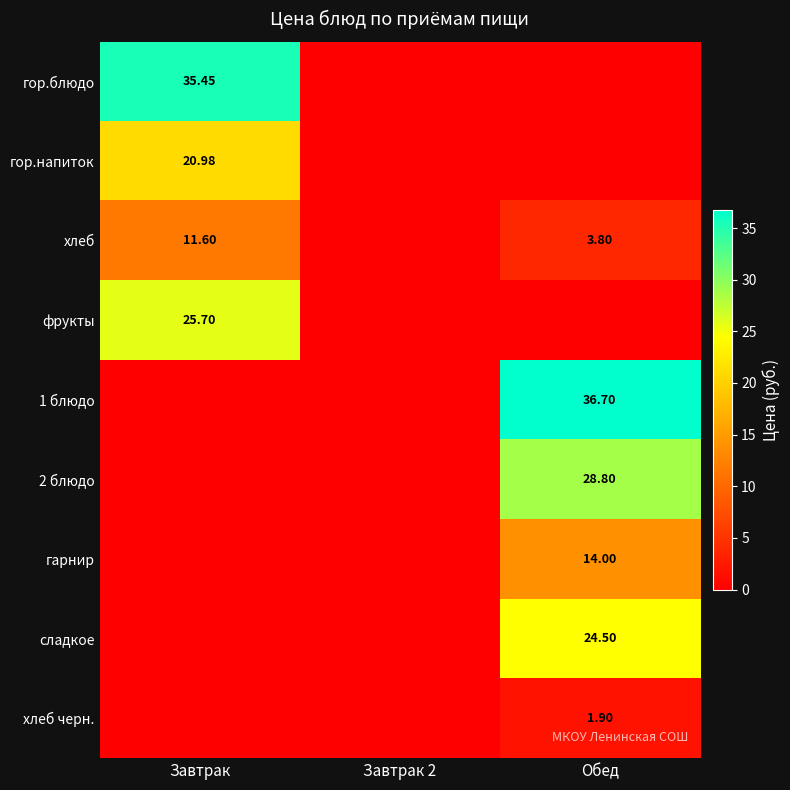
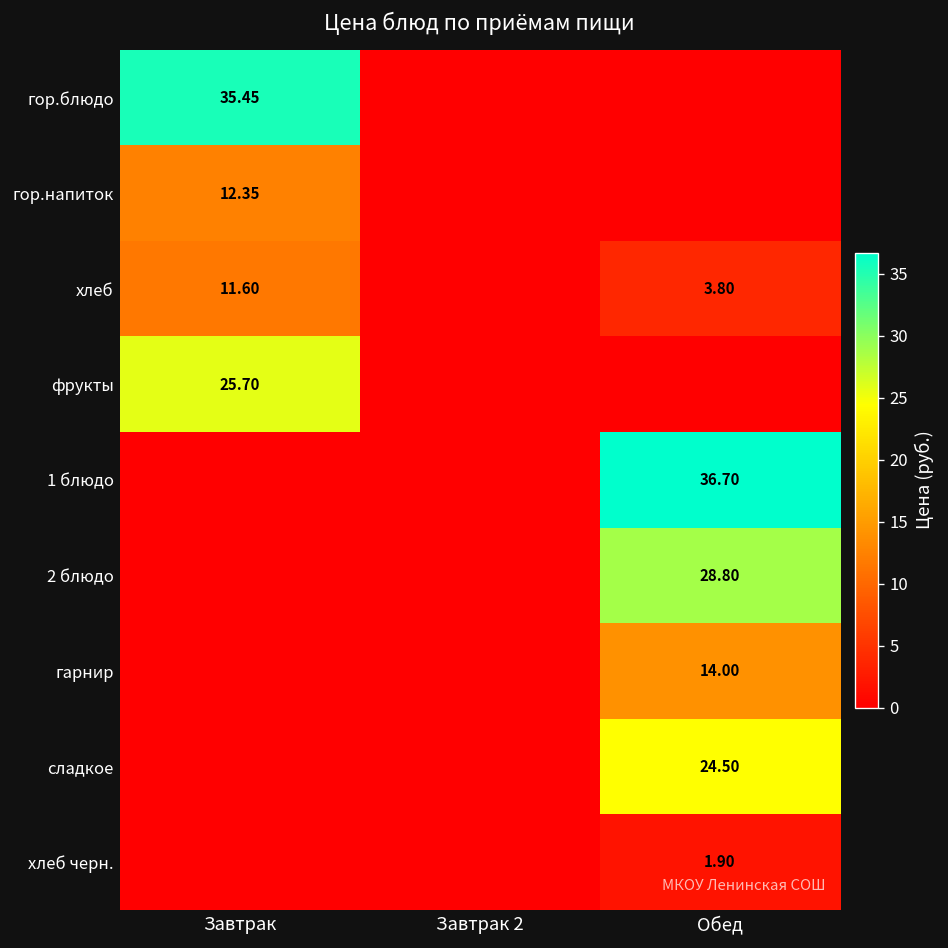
гор.напиток, Завтрак: 20.98 -> 12.35
